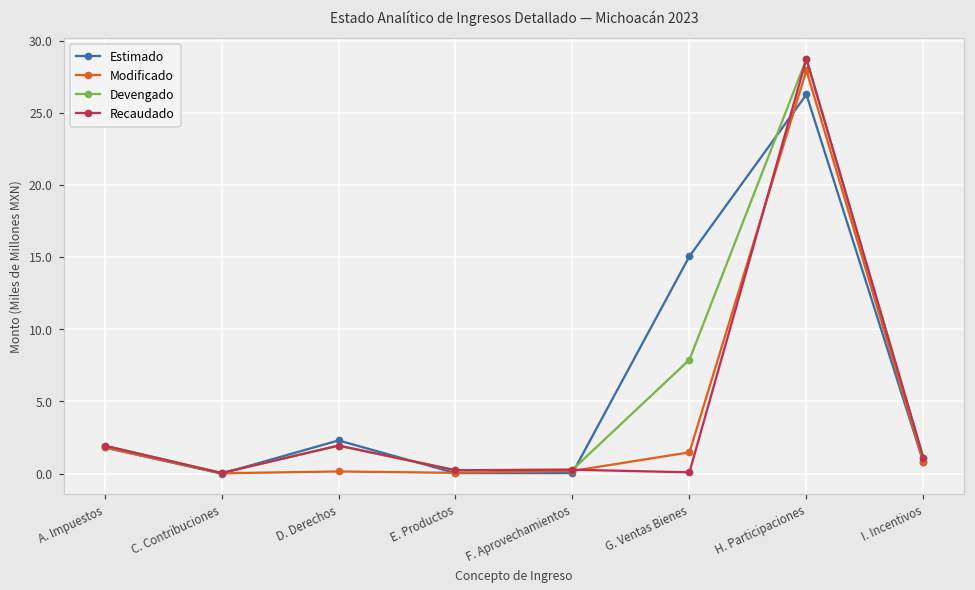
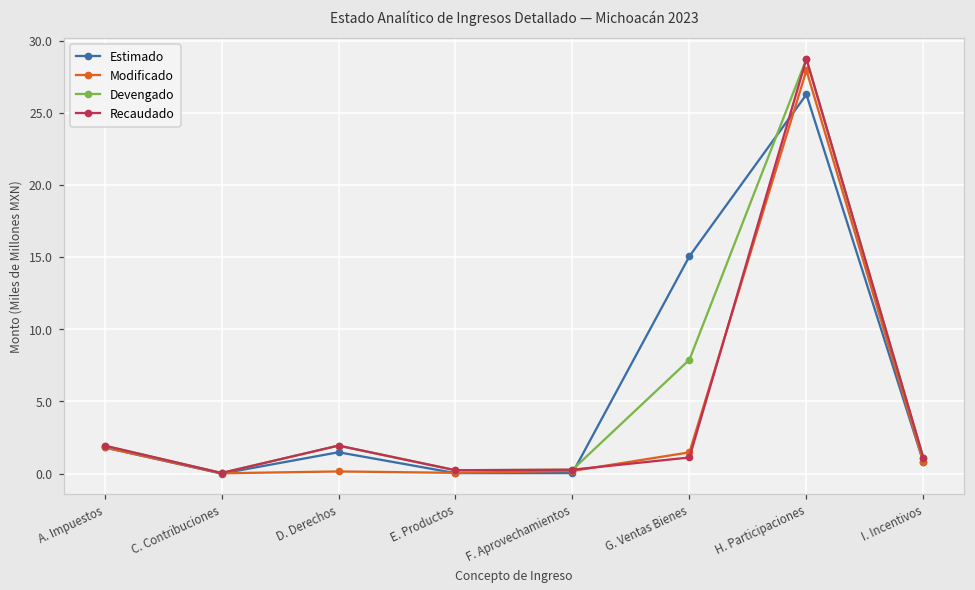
Estimado, D. Derechos: 2.3 -> 1.5
Recaudado, G. Ventas Bienes: 0.1 -> 1.1
